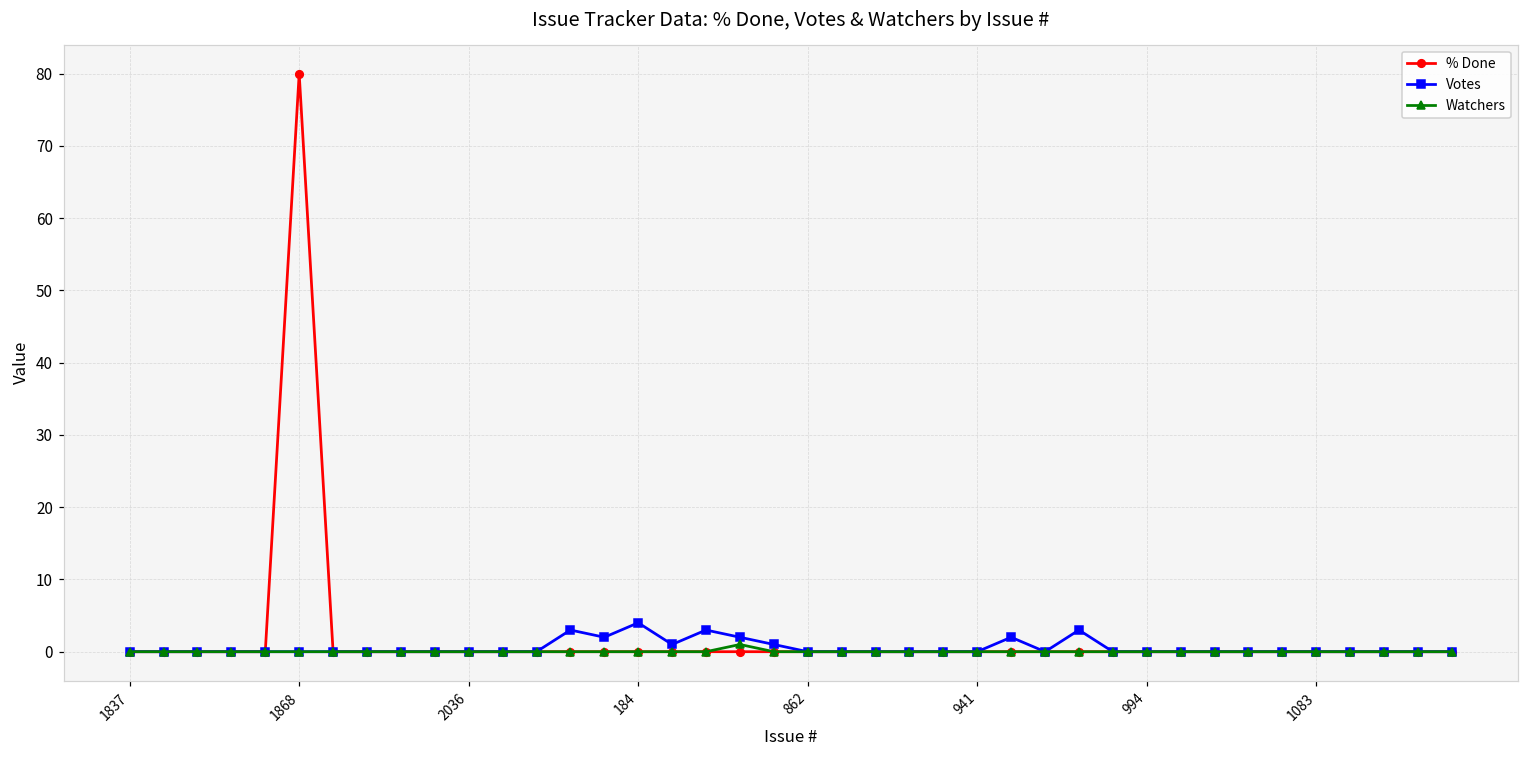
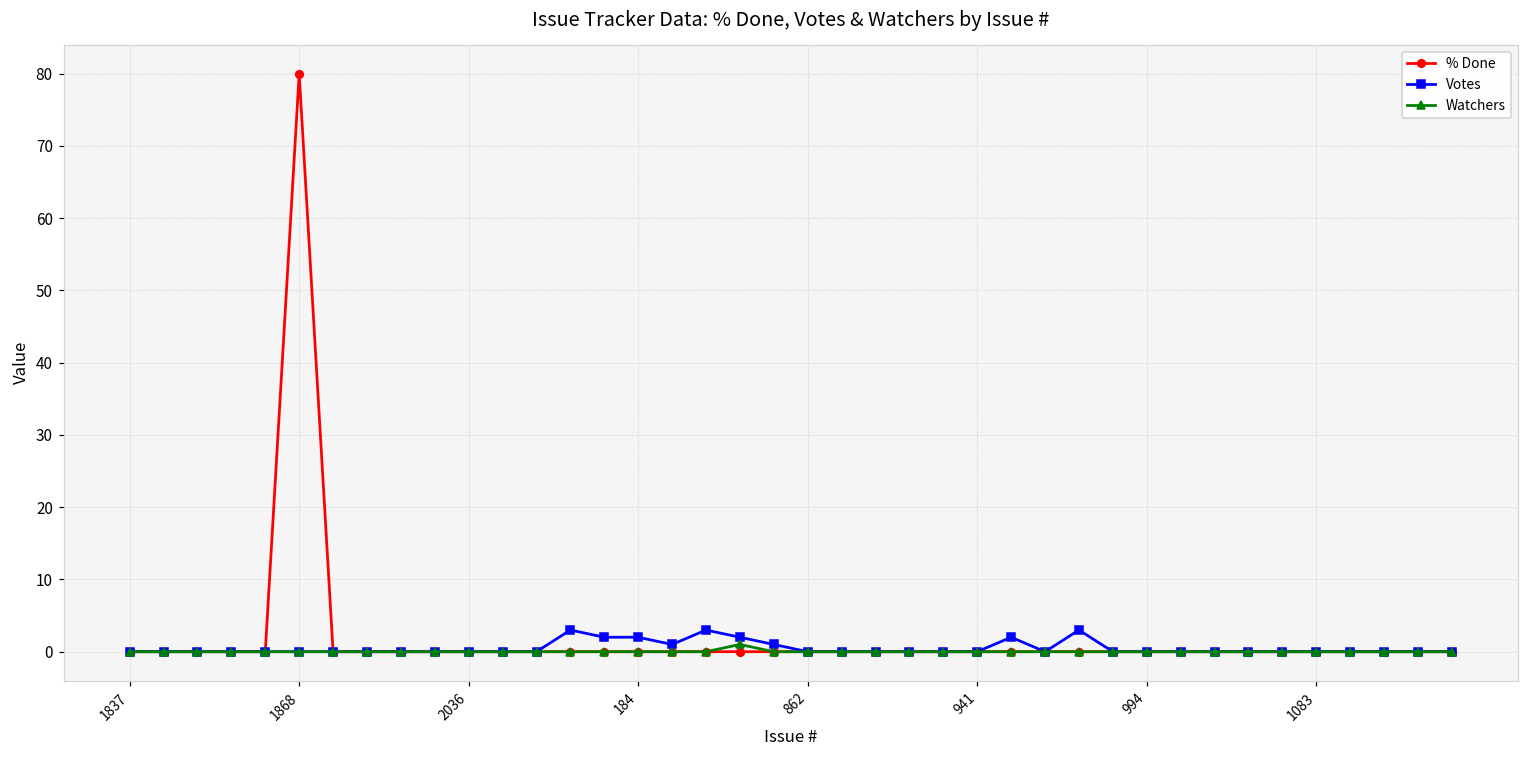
Votes, 184: 4 -> 2
